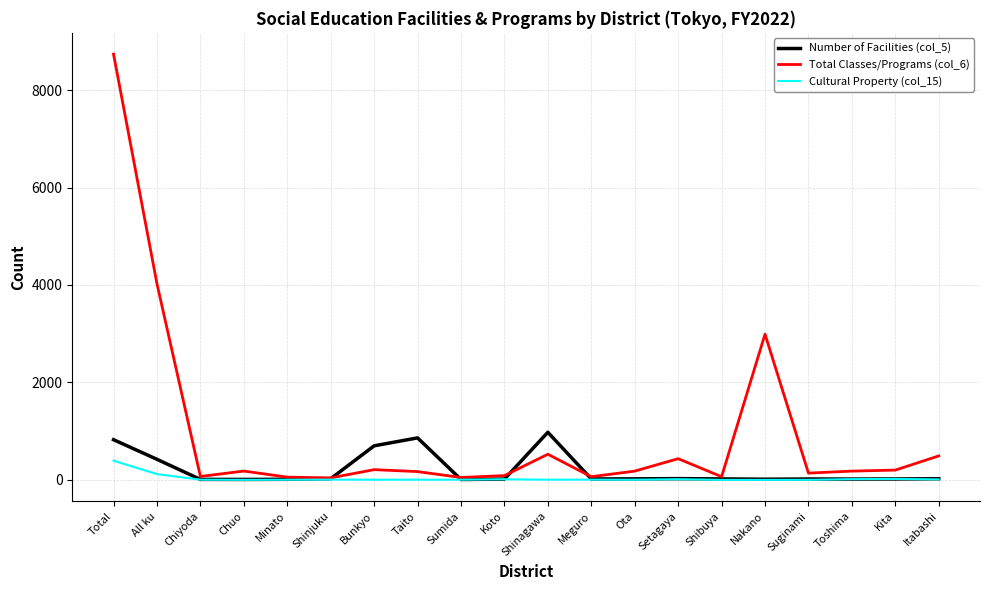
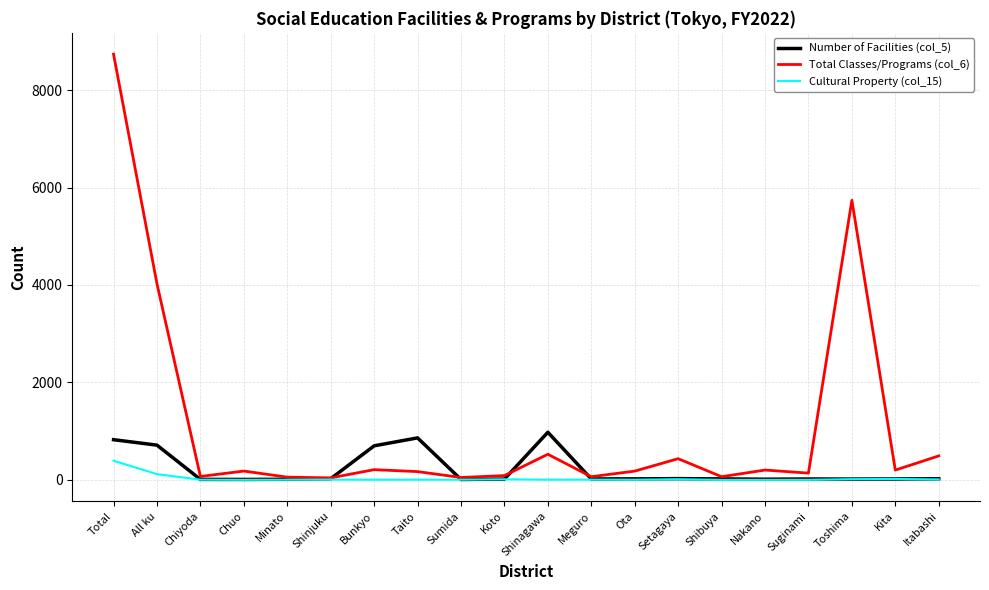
Number of Facilities (col_5), All ku: 400 -> 700
Total Classes/Programs (col_6), Nakano: 3000 -> 200
Total Classes/Programs (col_6), Toshima: 200 -> 5700
